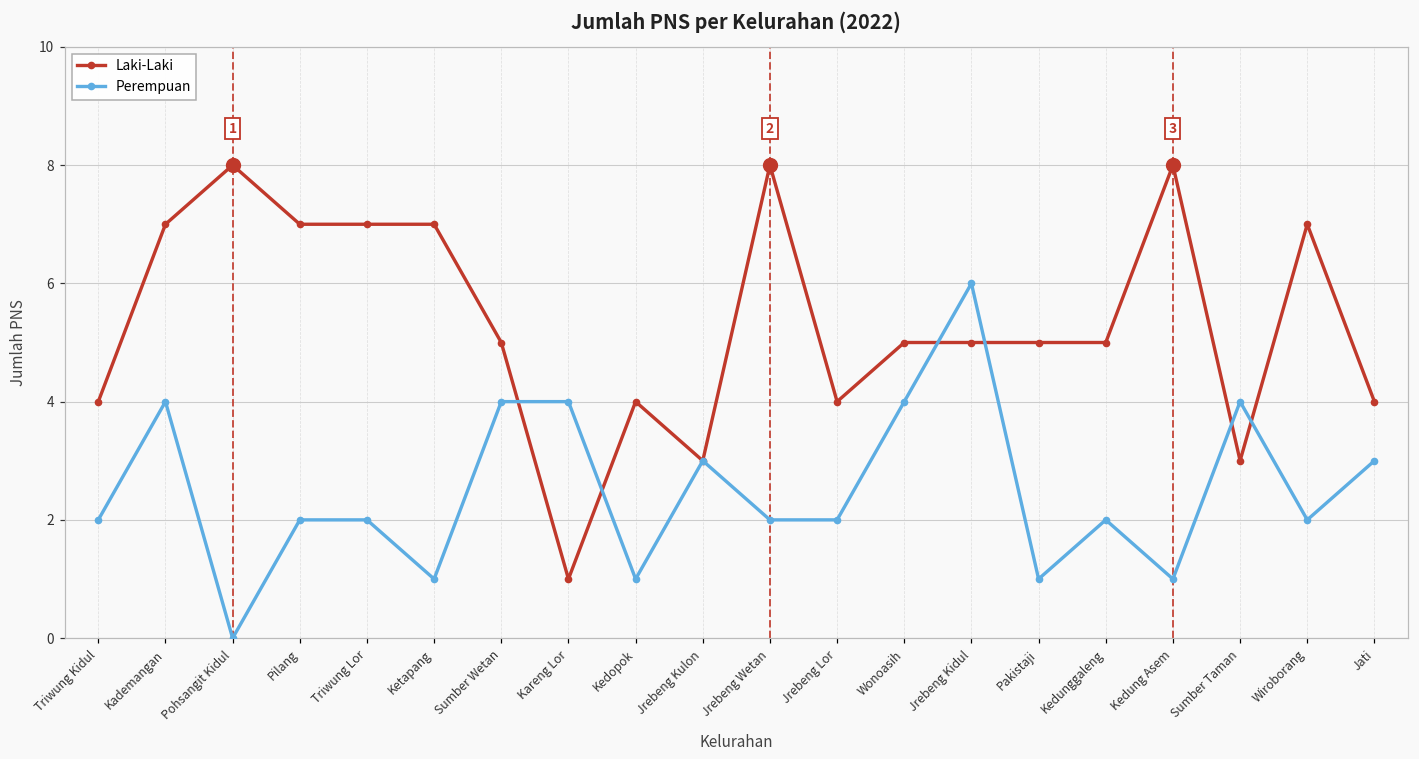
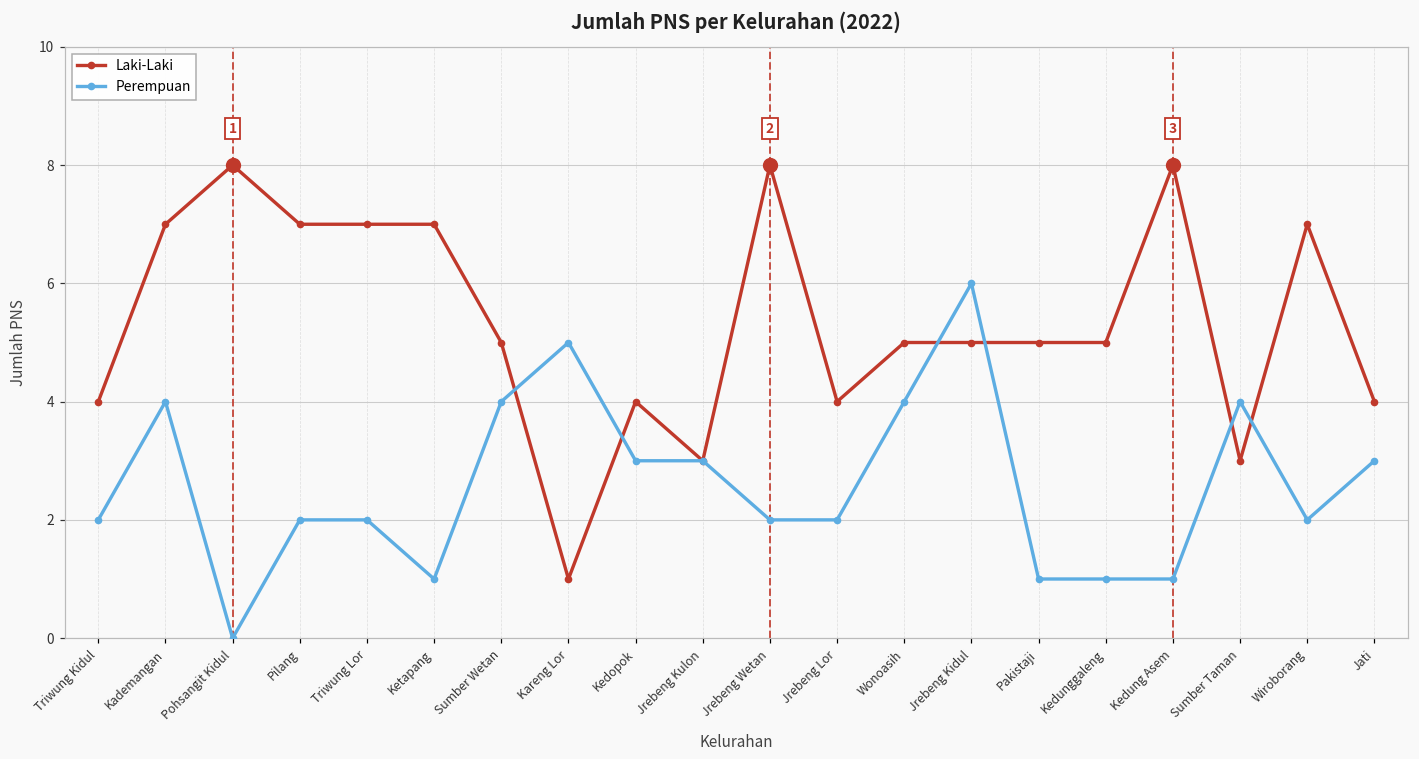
Perempuan, Kareng Lor: 4 -> 5
Perempuan, Kedopok: 1 -> 3
Perempuan, Kedunggaleng: 2 -> 1
